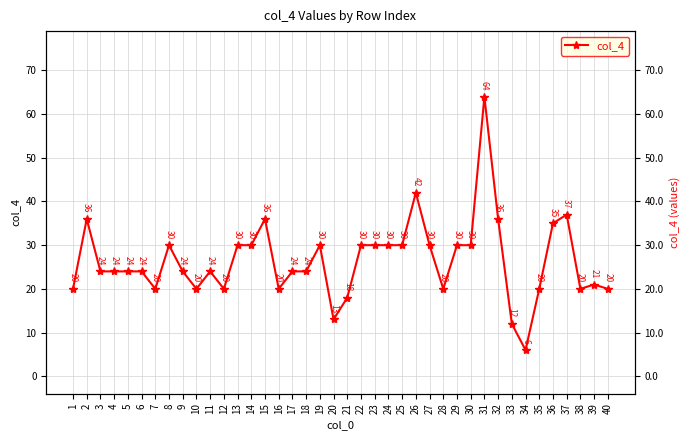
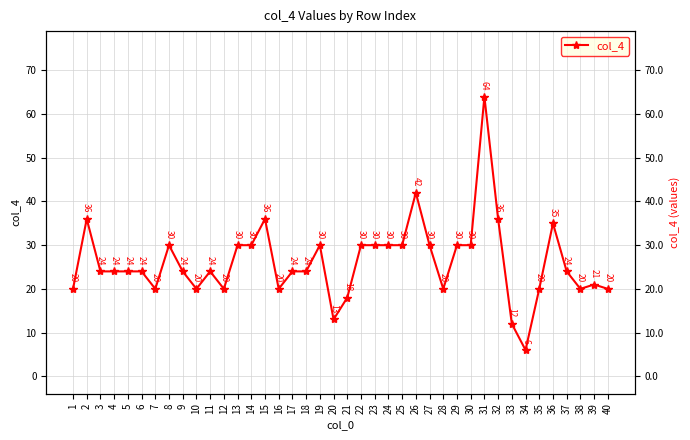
37: 37 -> 24
